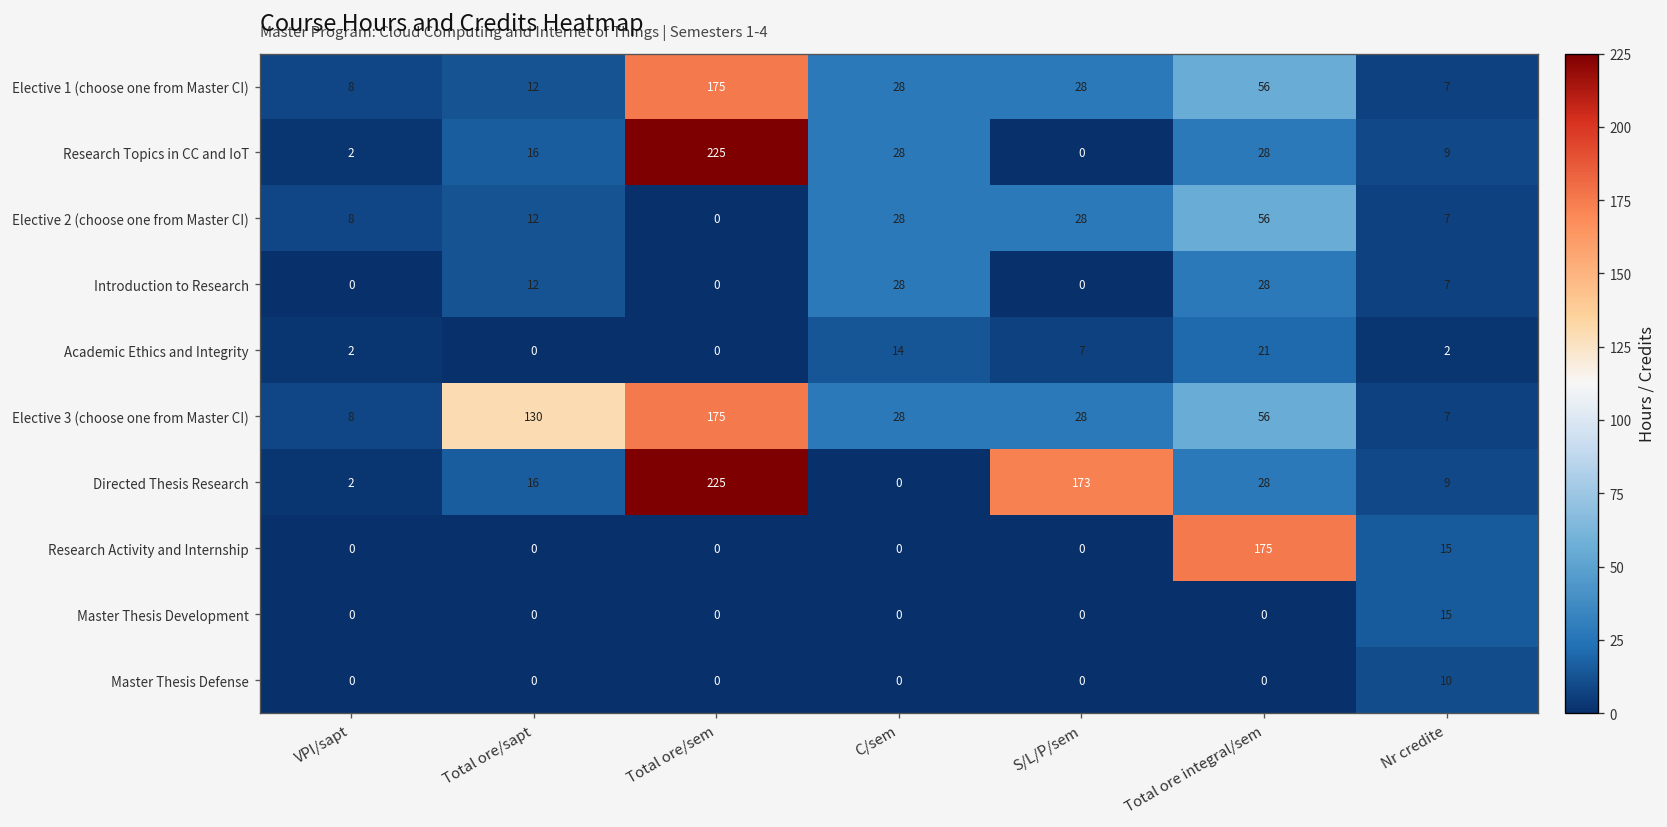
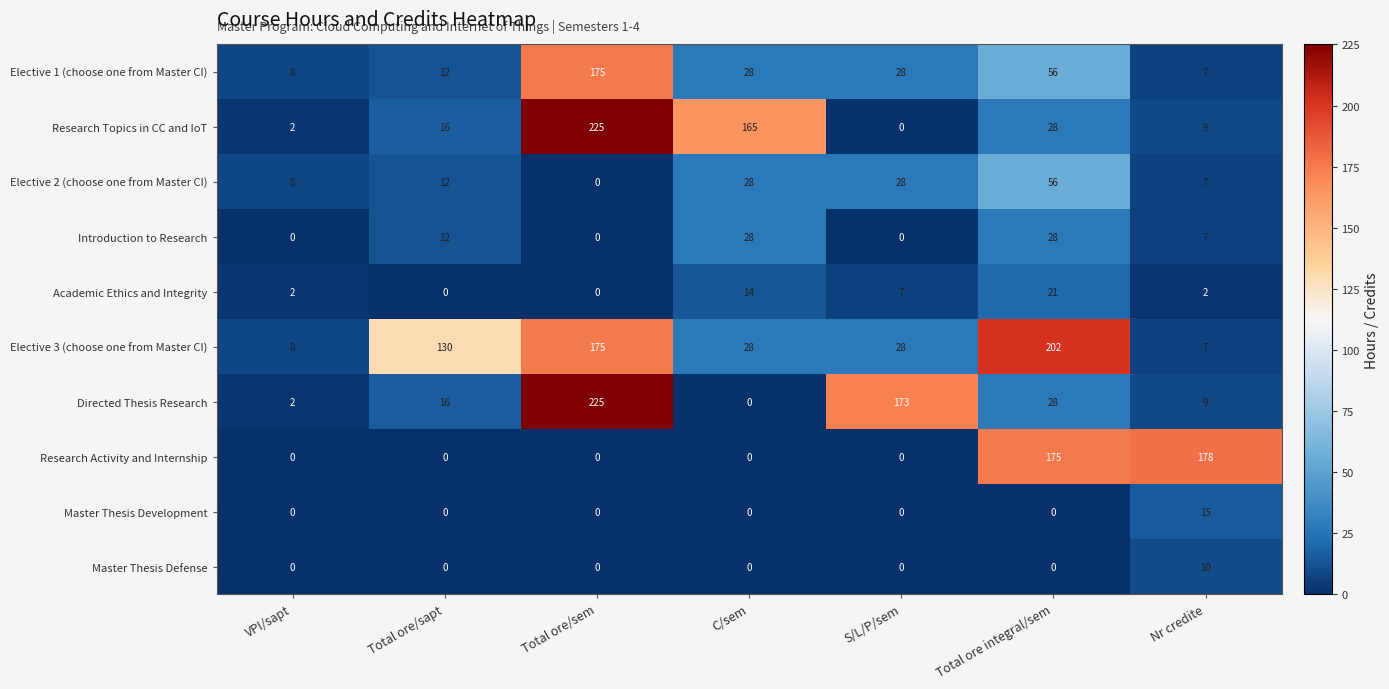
Research Topics in CC and IoT, C/sem: 28 -> 165
Elective 3 (choose one from Master CI), Total ore integral/sem: 56 -> 202
Research Activity and Internship, Nr credite: 15 -> 178
